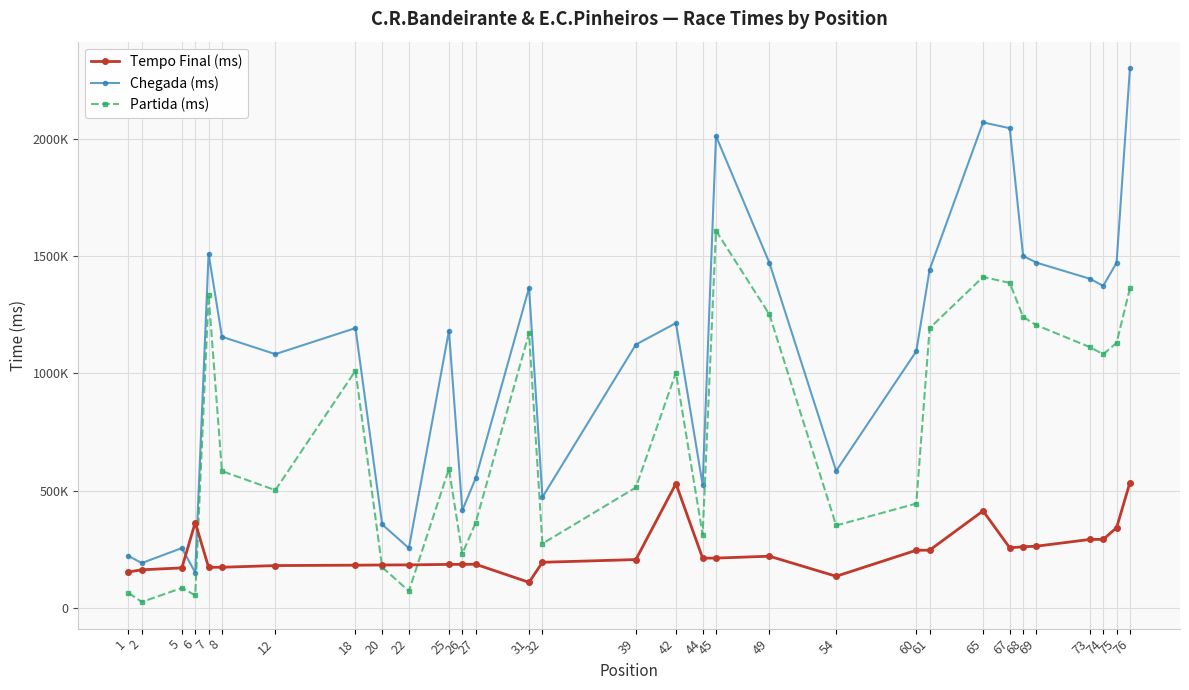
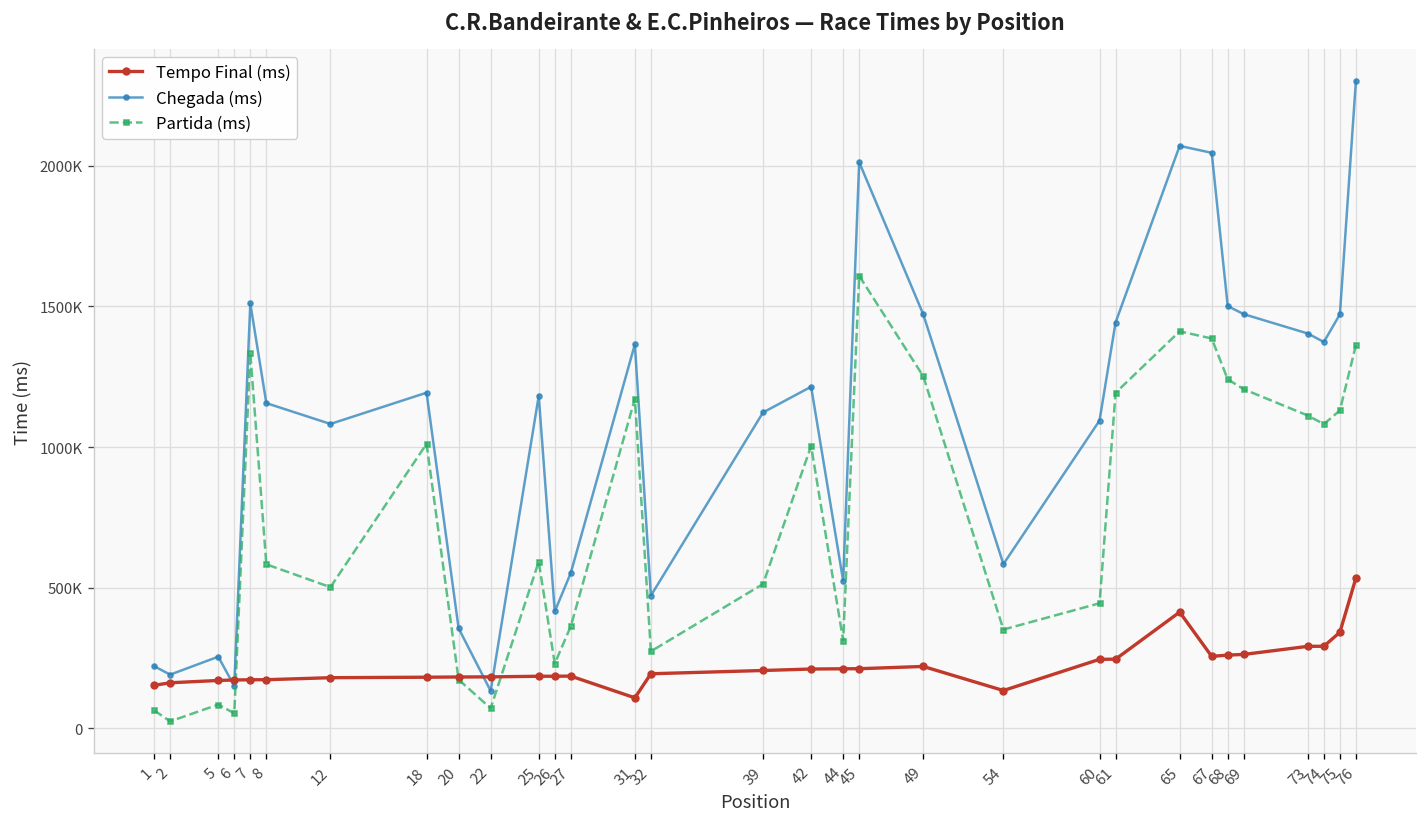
Tempo Final (ms), 6: 360000 -> 170000
Chegada (ms), 22: 250000 -> 130000
Tempo Final (ms), 42: 530000 -> 210000
